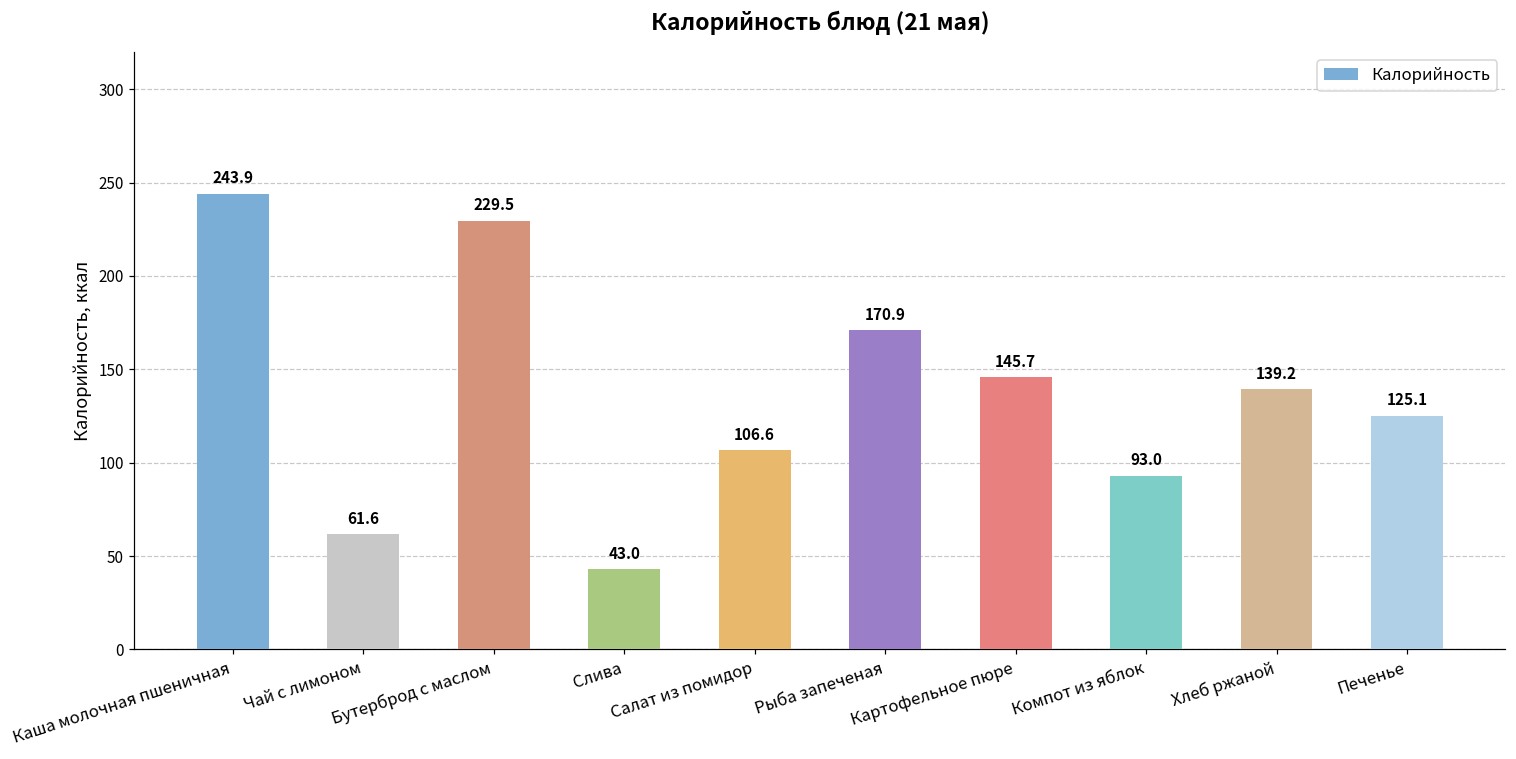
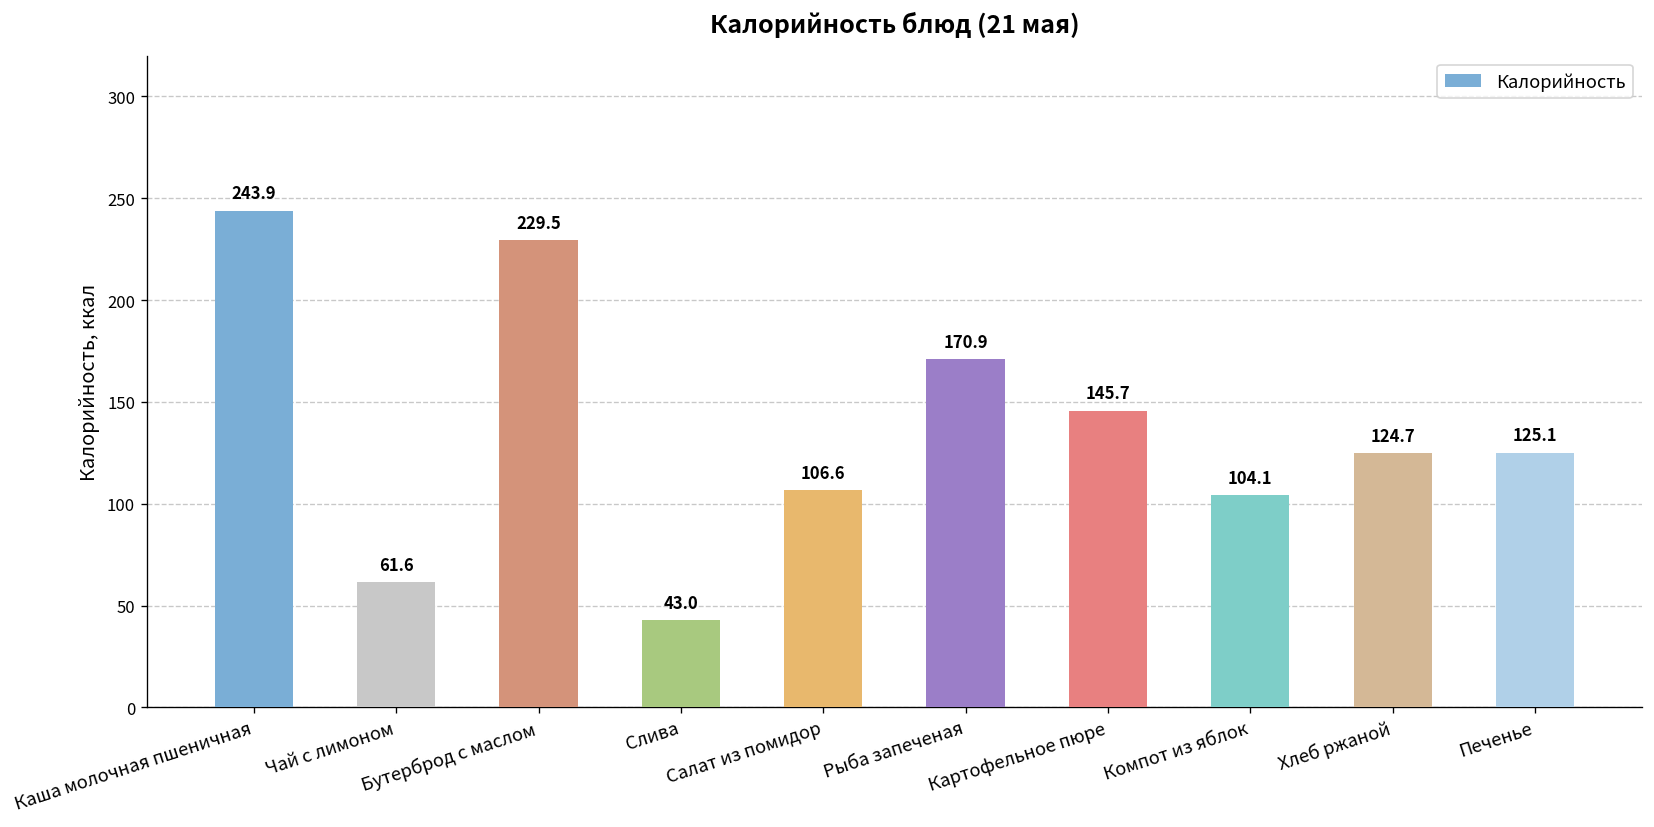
Компот из яблок: 93.0 -> 104.1
Хлеб ржаной: 139.2 -> 124.7
